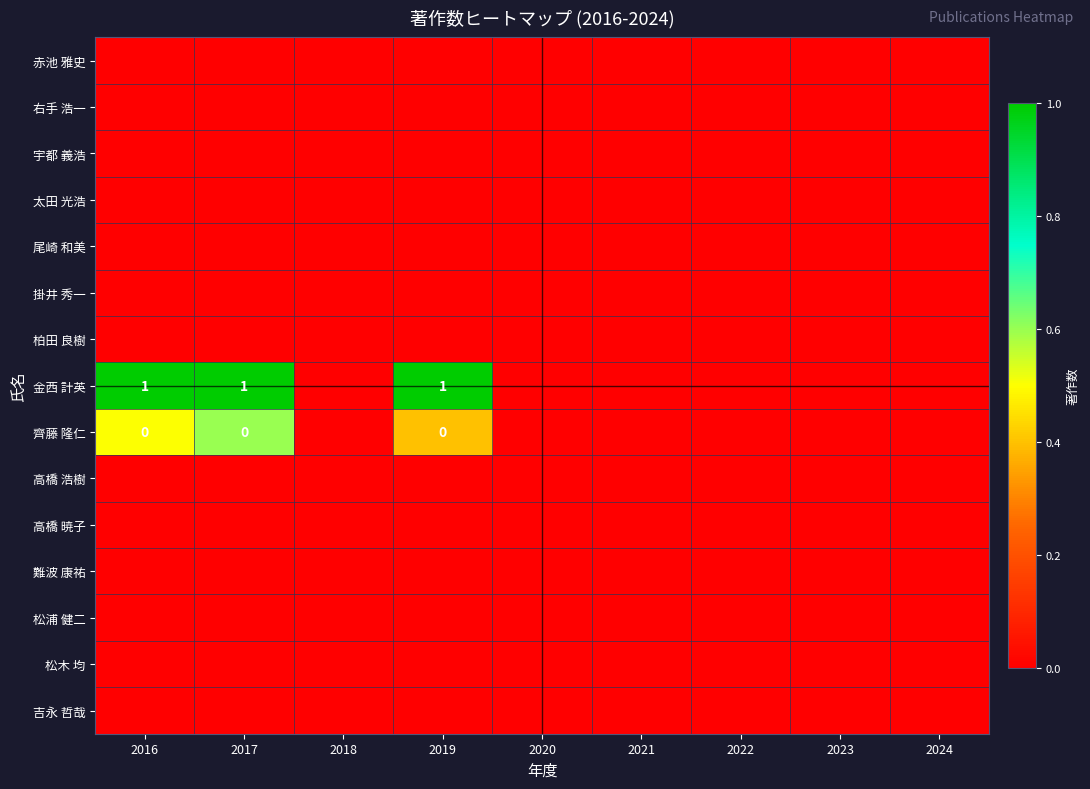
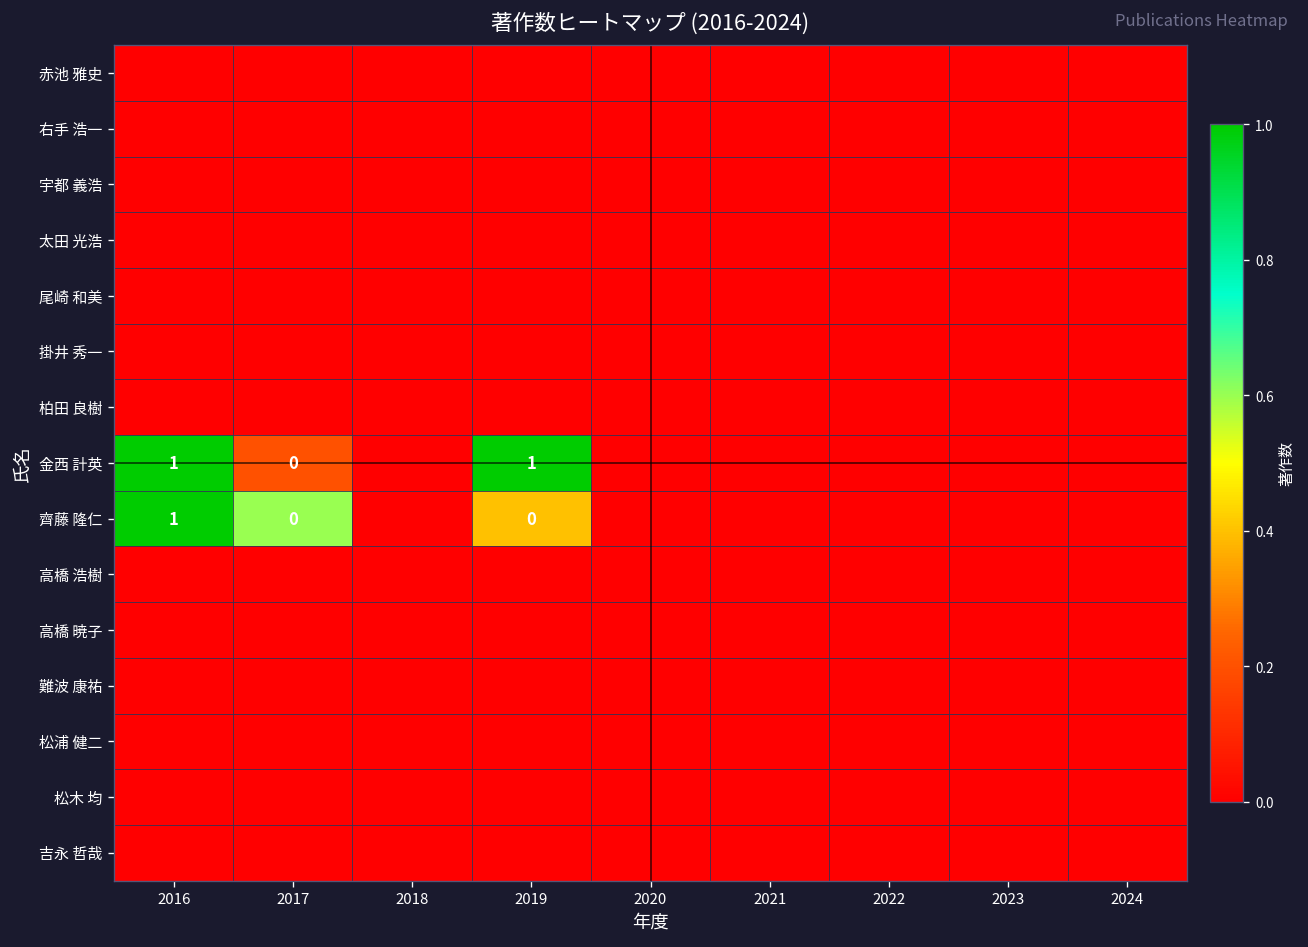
金西 計英, 2017: 1 -> 0
齊藤 隆仁, 2016: 0 -> 1
